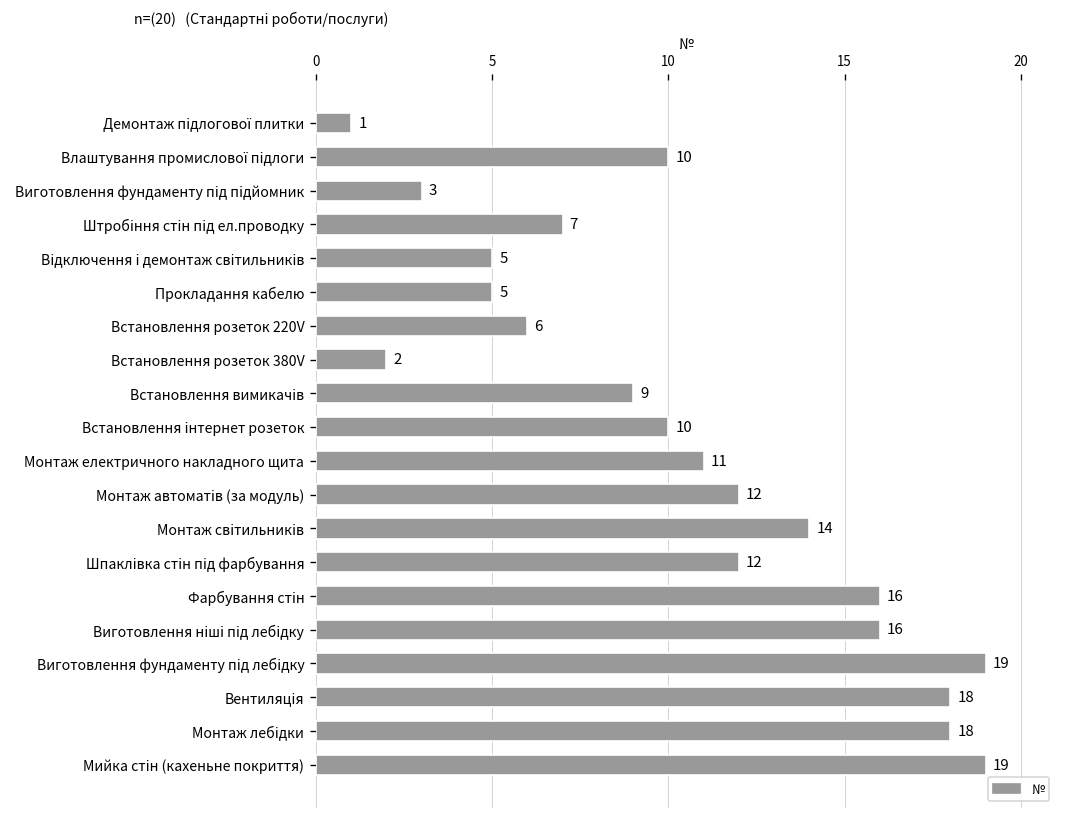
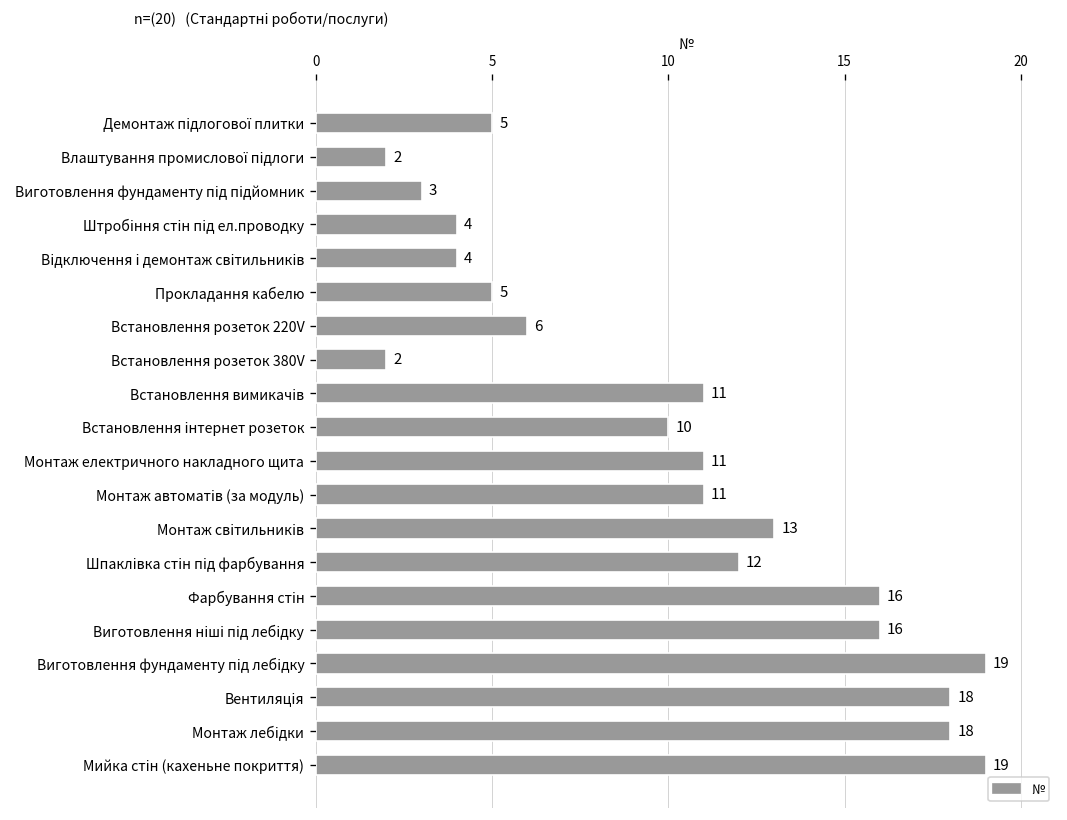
Демонтаж підлогової плитки: 1 -> 5
Влаштування промислової підлоги: 10 -> 2
Штробіння стін під ел.проводку: 7 -> 4
Відключення і демонтаж світильників: 5 -> 4
Встановлення вимикачів: 9 -> 11
Монтаж автоматів (за модуль): 12 -> 11
Монтаж світильників: 14 -> 13
